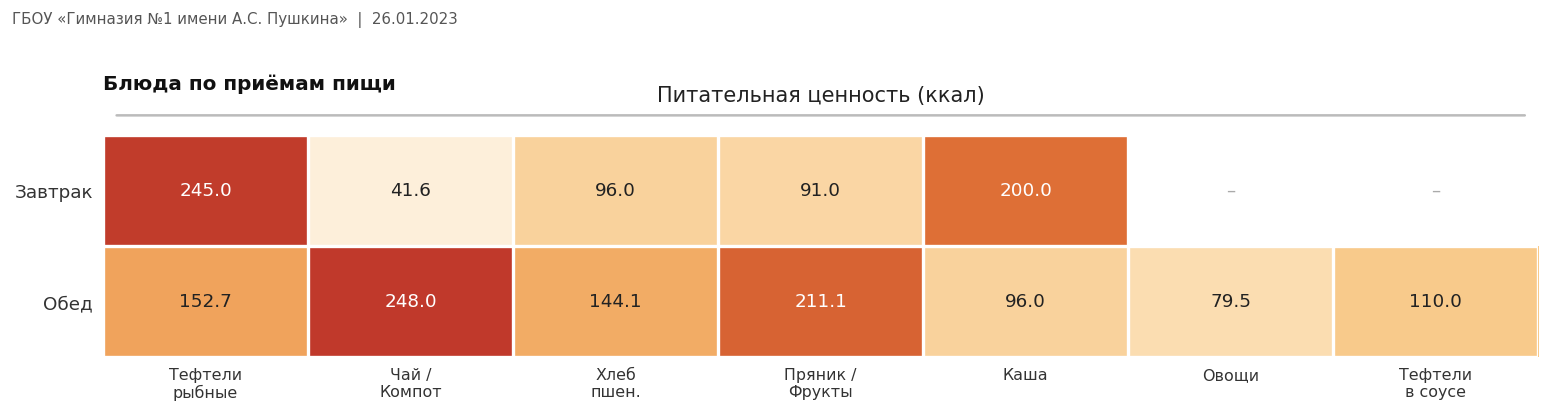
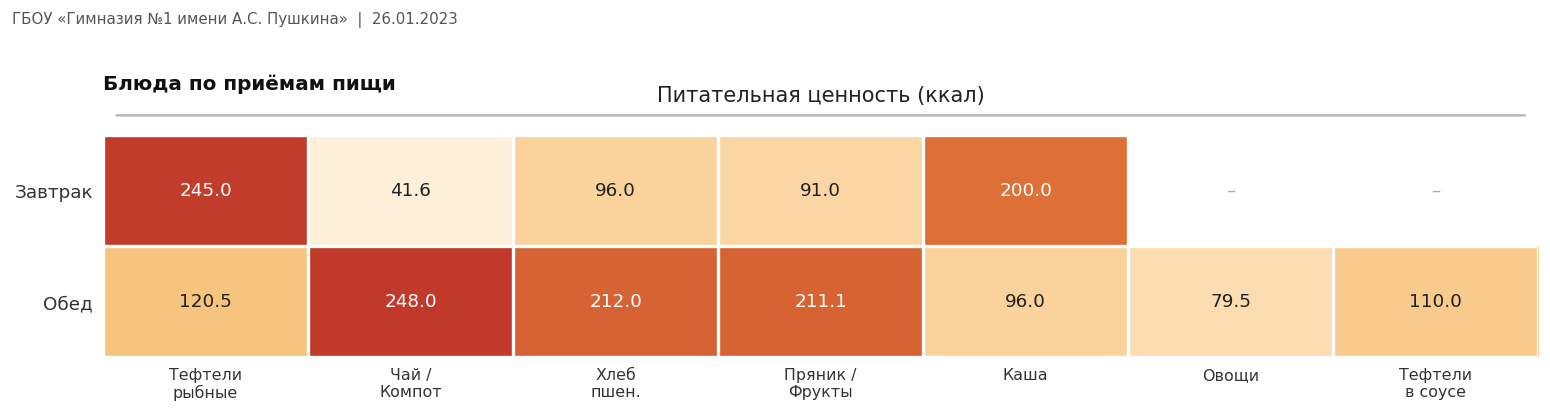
Обед, Тефтели рыбные: 152.7 -> 120.5
Обед, Хлеб пшен.: 144.1 -> 212.0
